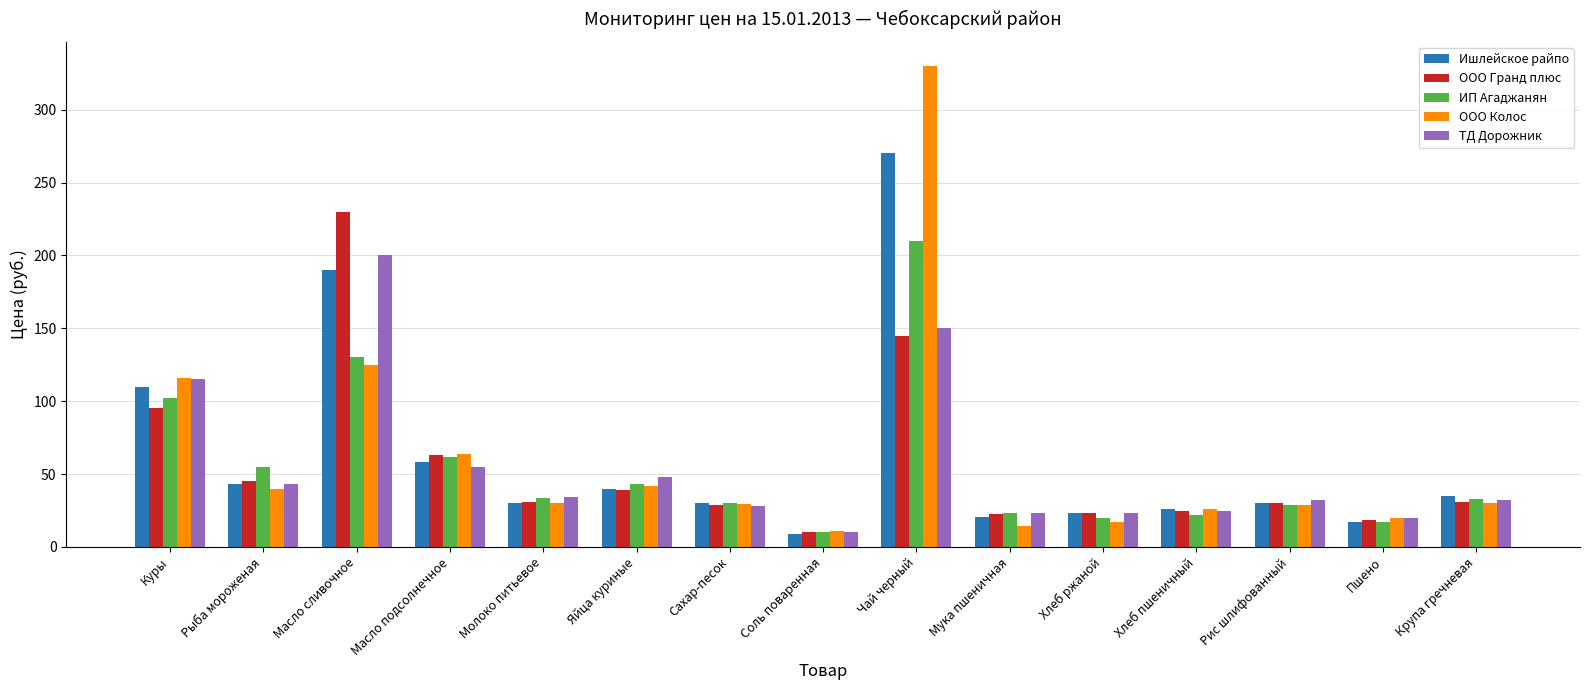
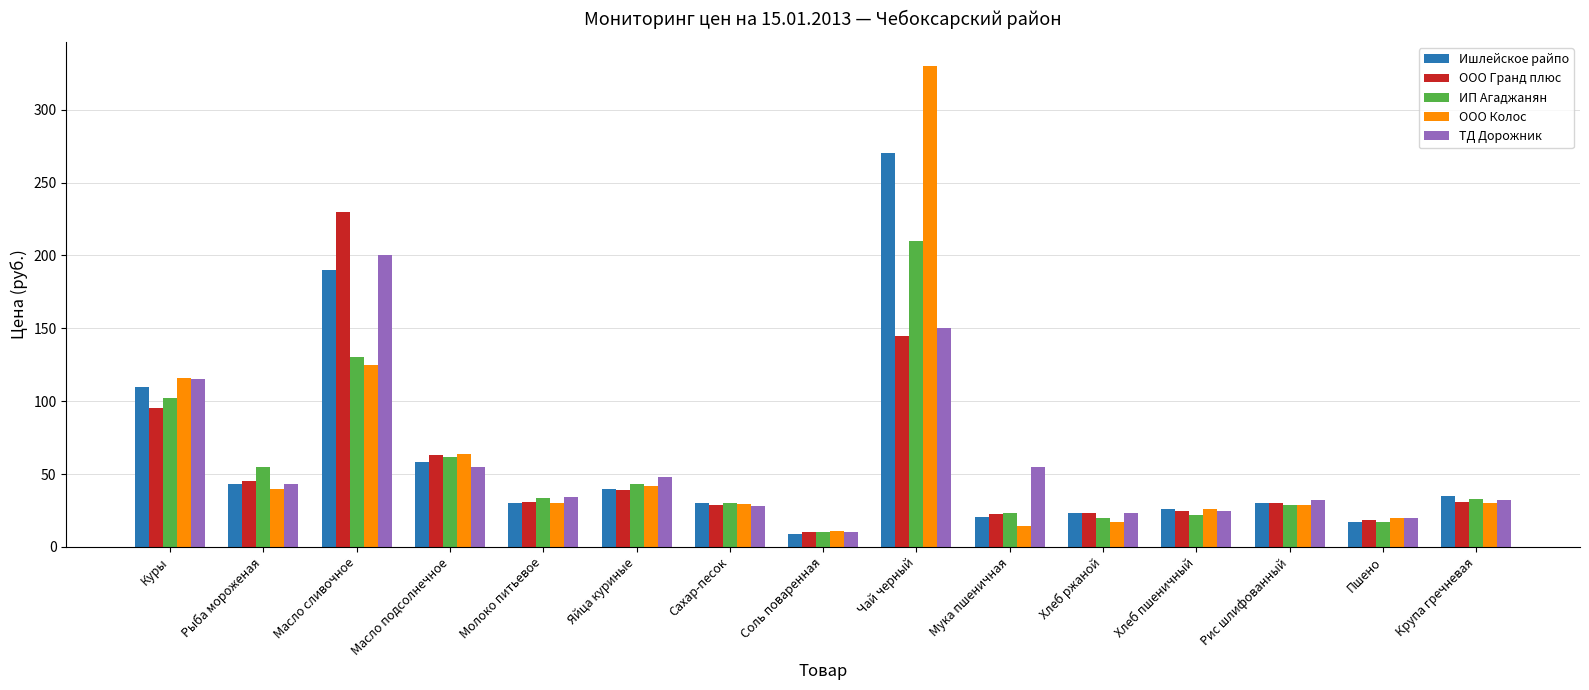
ТД Дорожник, Мука пшеничная: 23 -> 55
